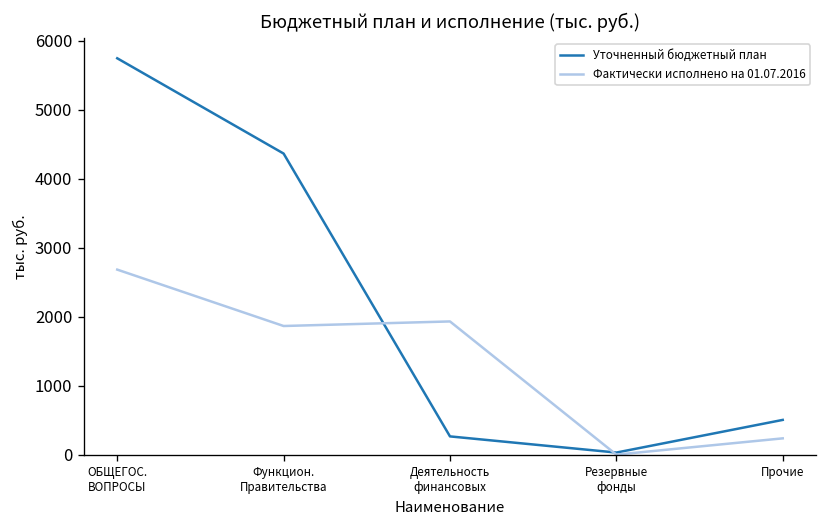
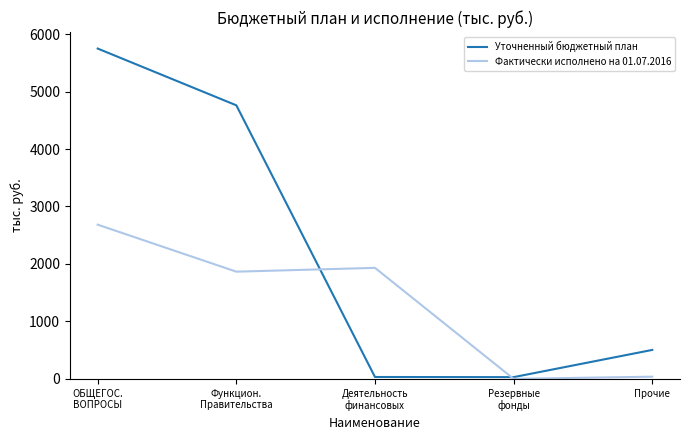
Уточненный бюджетный план, Функцион. Правительства: 4400 -> 4800
Уточненный бюджетный план, Деятельность финансовых: 300 -> 0
Фактически исполнено на 01.07.2016, Прочие: 200 -> 0
